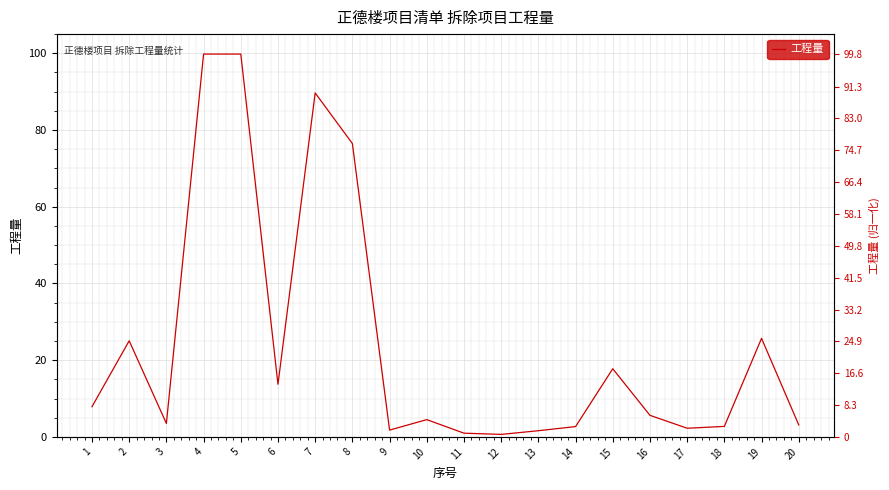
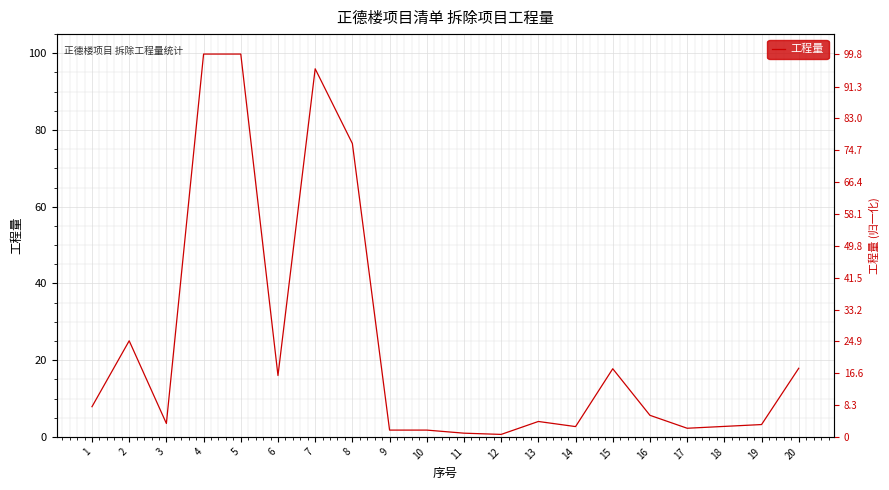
6: 14 -> 16
7: 90 -> 96
10: 4 -> 2
13: 2 -> 4
19: 26 -> 3
20: 3 -> 18
